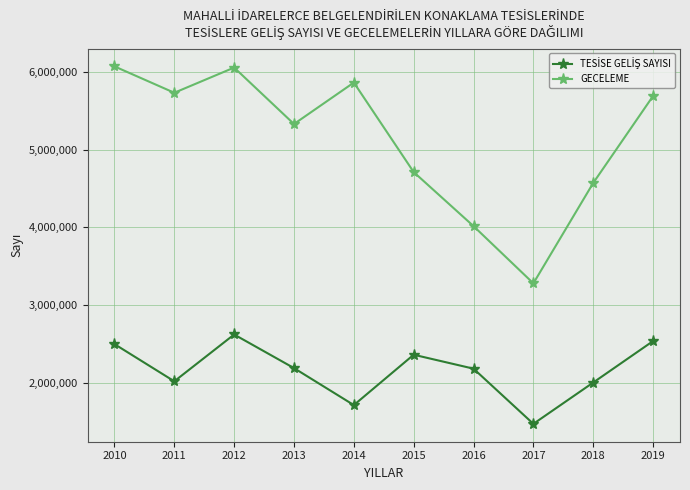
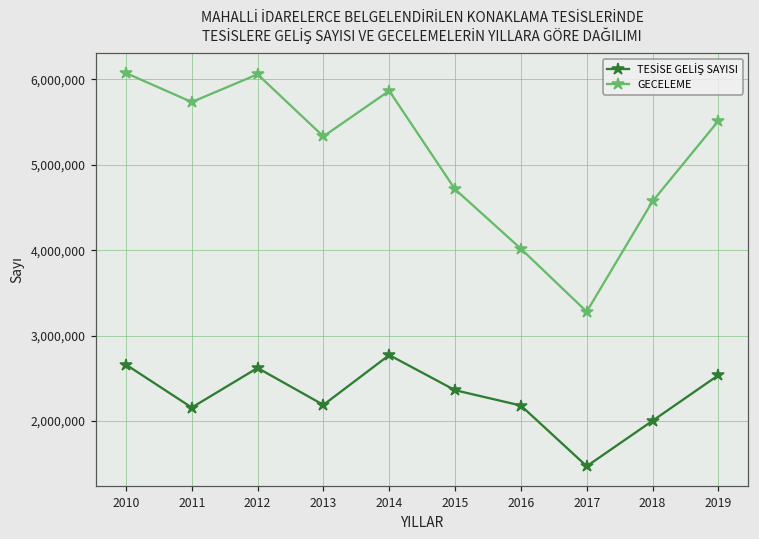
TESİSE GELİŞ SAYISI, 2010: 2,500,000 -> 2,700,000
TESİSE GELİŞ SAYISI, 2011: 2,000,000 -> 2,200,000
TESİSE GELİŞ SAYISI, 2014: 1,700,000 -> 2,800,000
GECELEME, 2019: 5,700,000 -> 5,500,000
